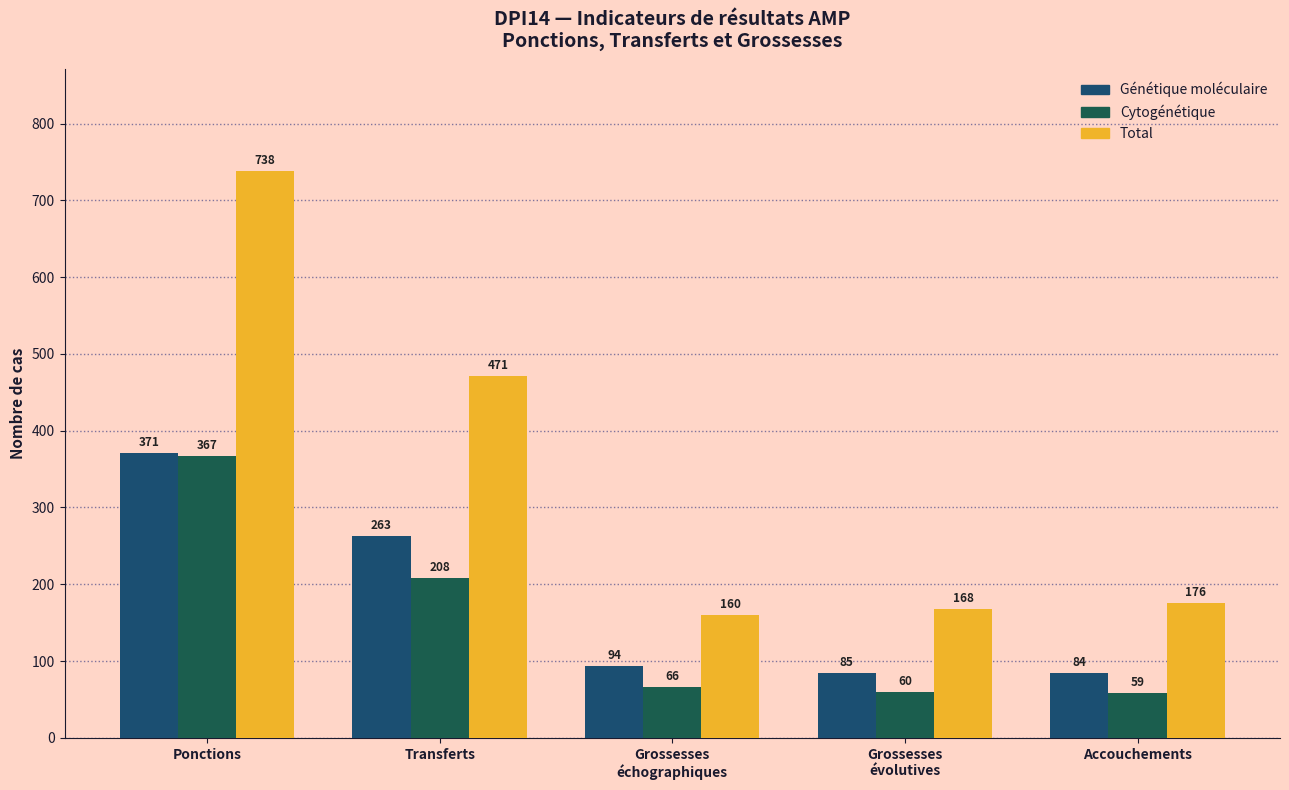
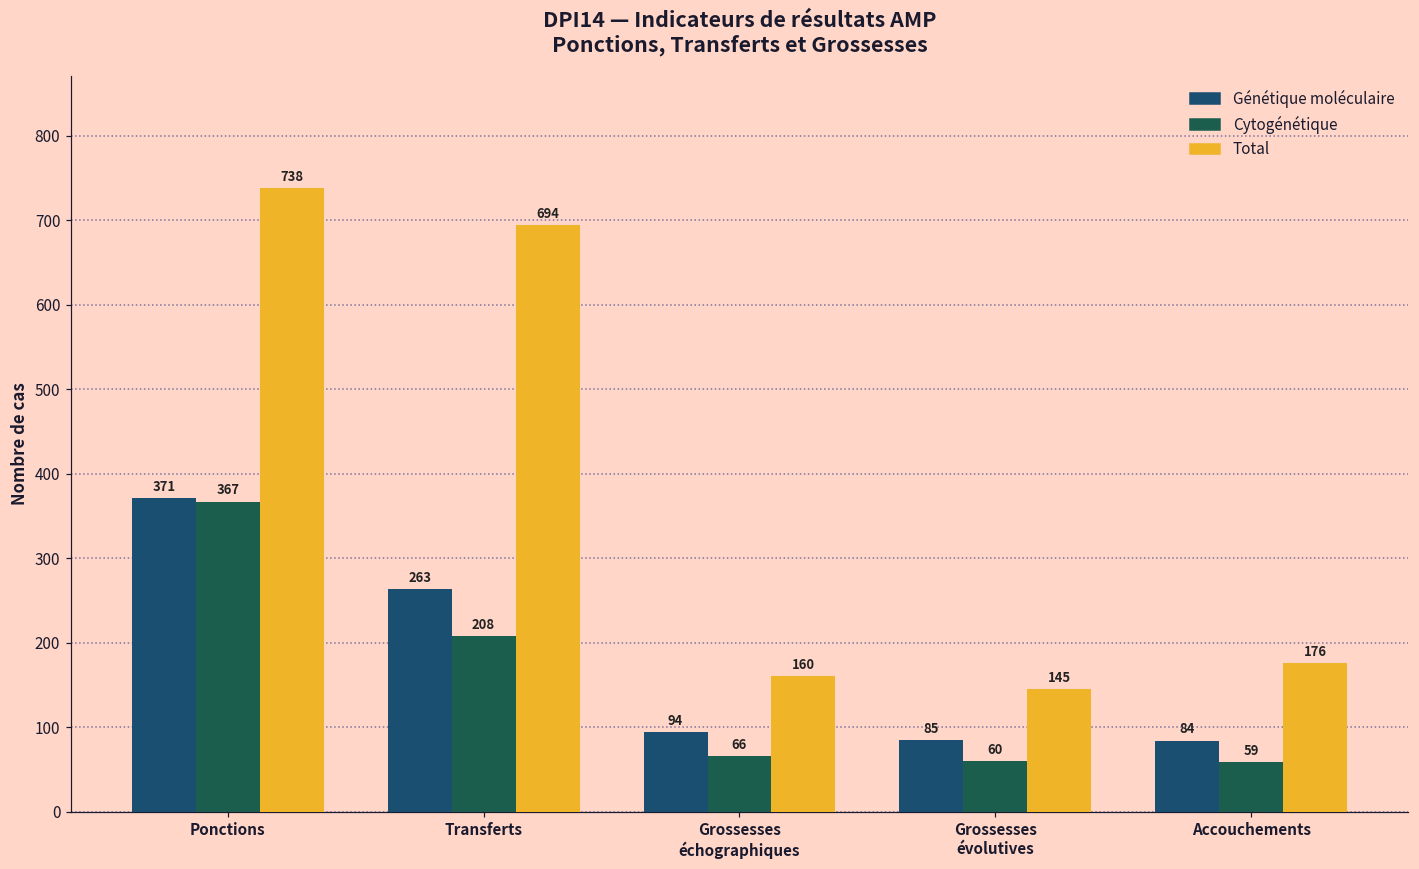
Total, Transferts: 471 -> 694
Total, Grossesses évolutives: 168 -> 145
